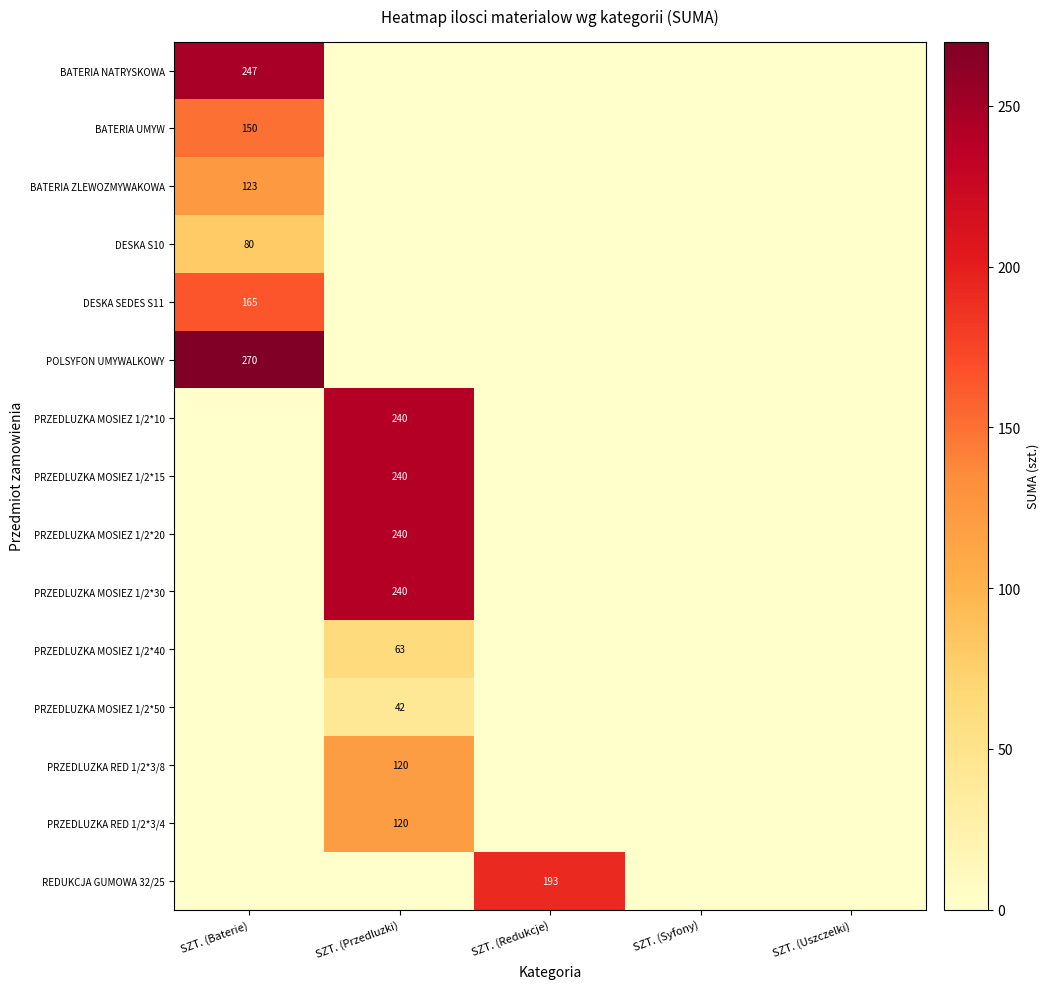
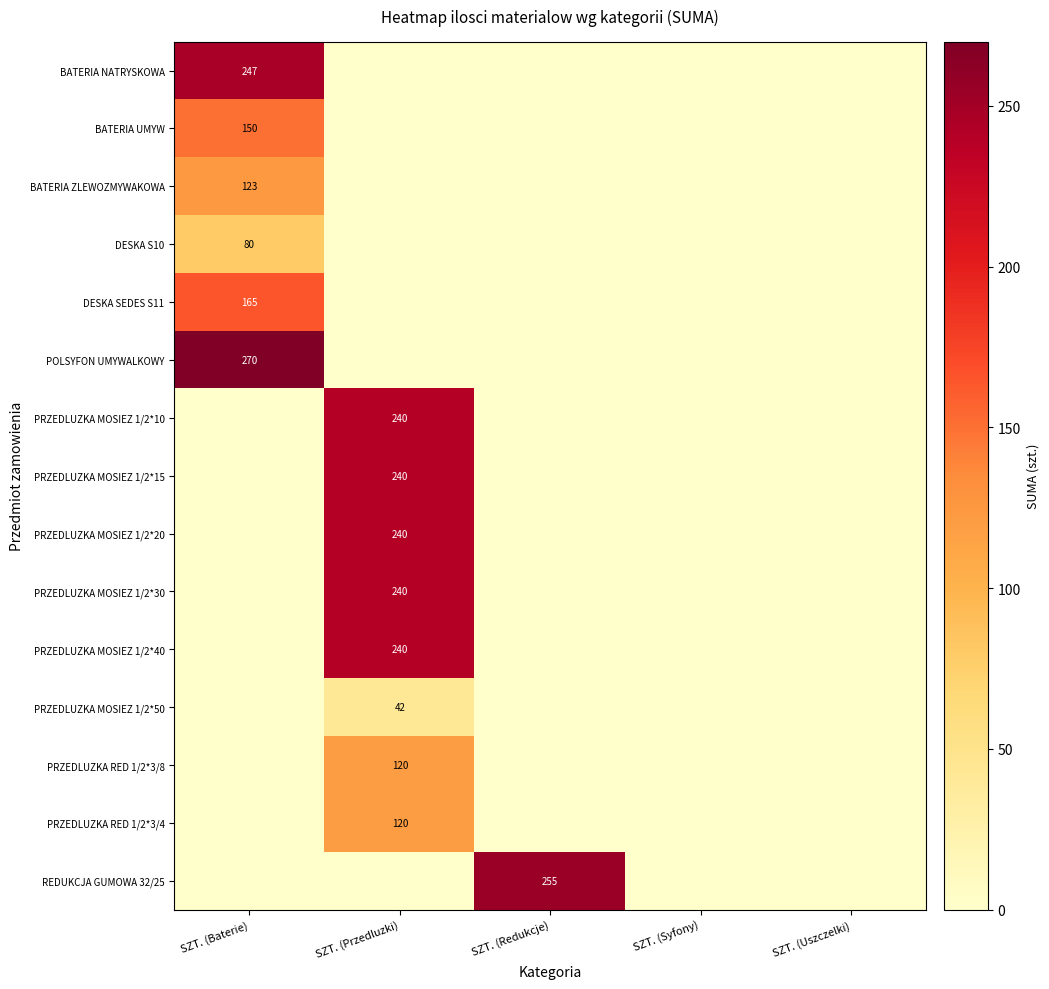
PRZEDLUZKA MOSIEZ 1/2*40, SZT. (Przedluzki): 63 -> 240
REDUKCJA GUMOWA 32/25, SZT. (Redukcje): 193 -> 255
